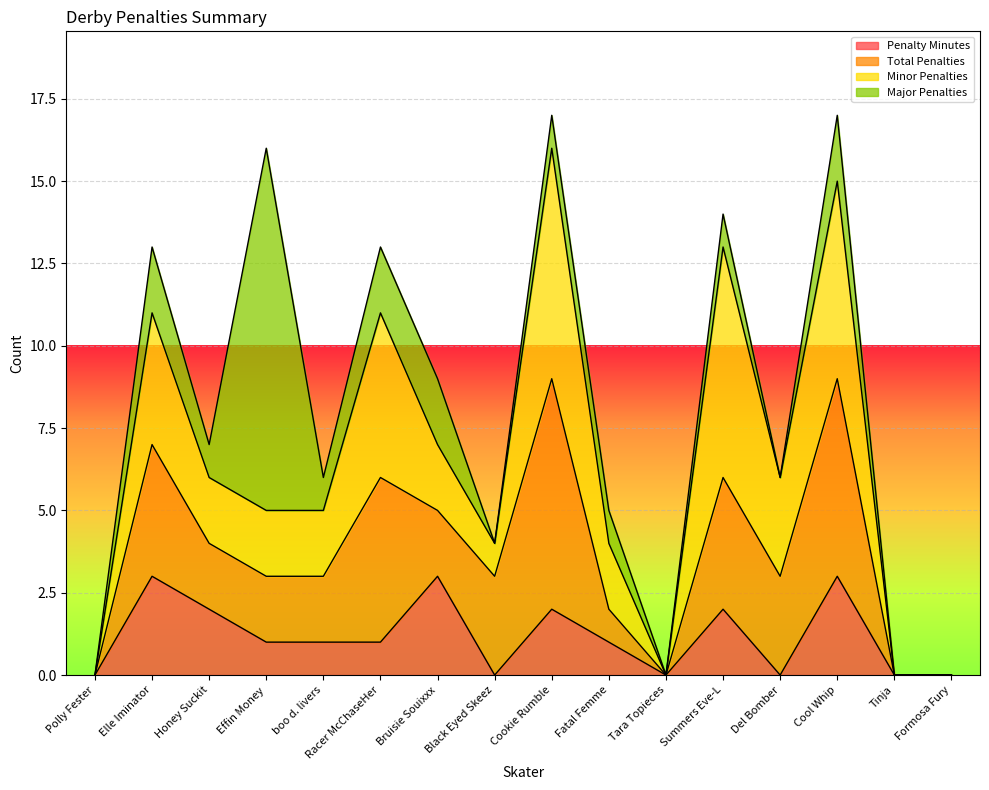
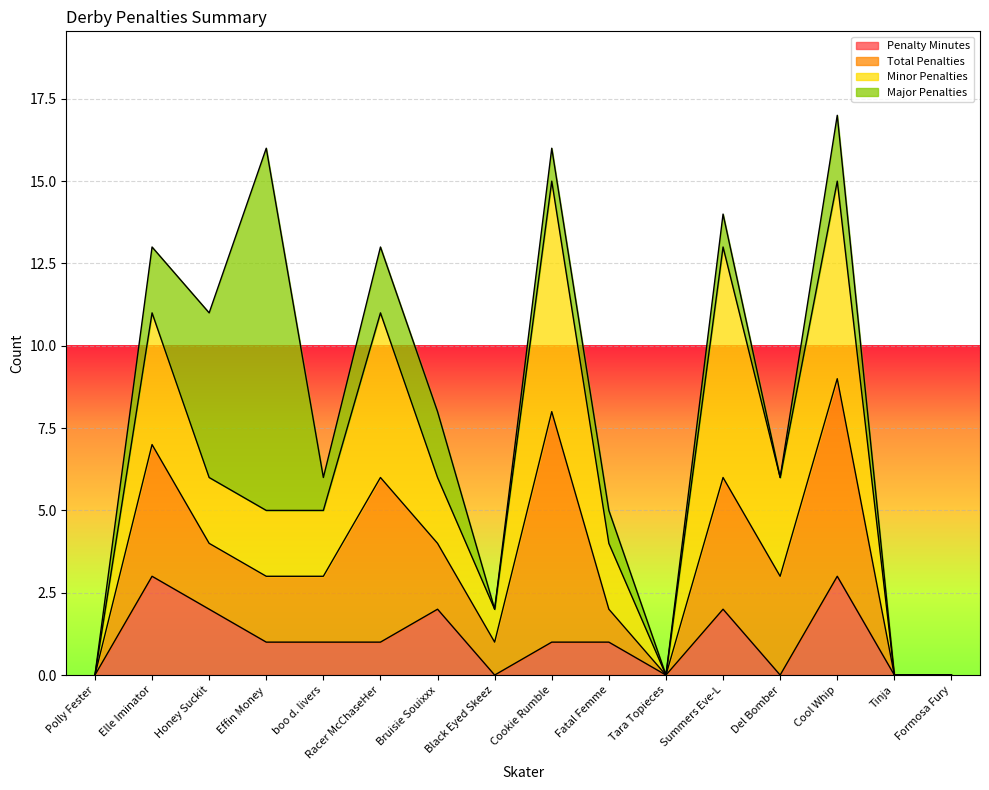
Major Penalties, Honey Suckit: 1 -> 5
Penalty Minutes, Bruisie Souixxx: 3 -> 2
Total Penalties, Black Eyed Skeez: 3 -> 1
Penalty Minutes, Cookie Rumble: 2 -> 1
